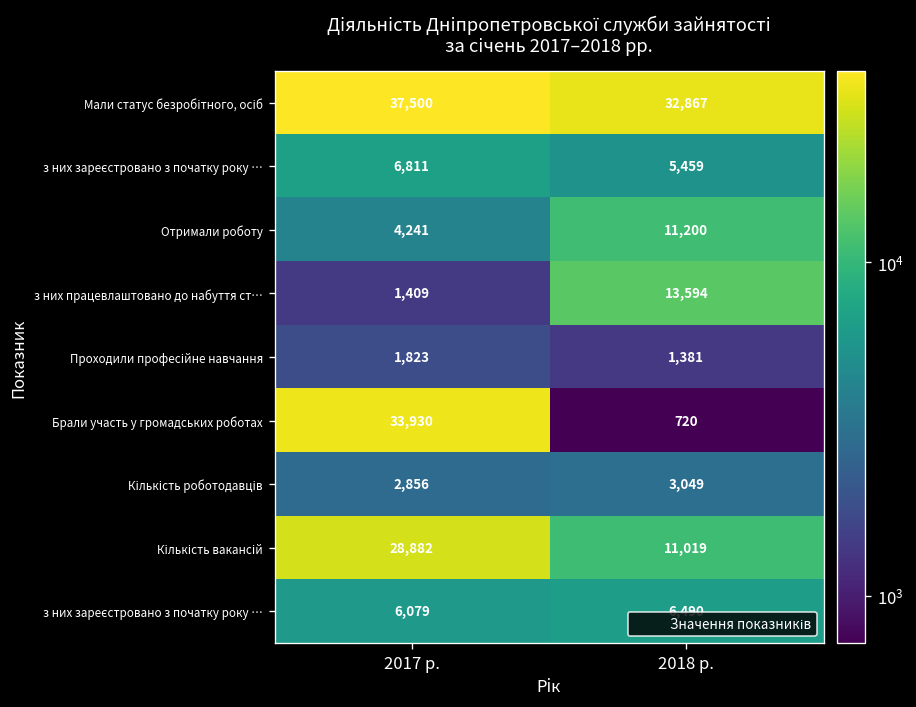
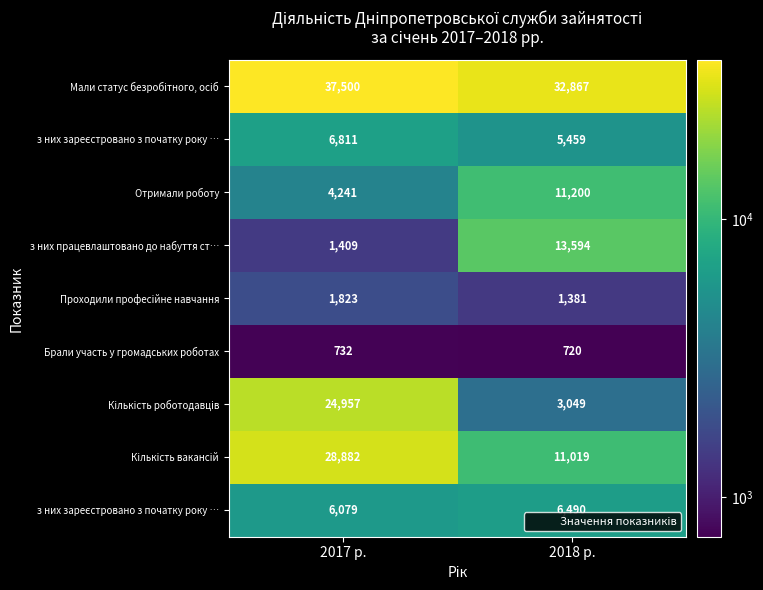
Брали участь у громадських роботах, 2017 р.: 33,930 -> 732
Кількість роботодавців, 2017 р.: 2,856 -> 24,957
